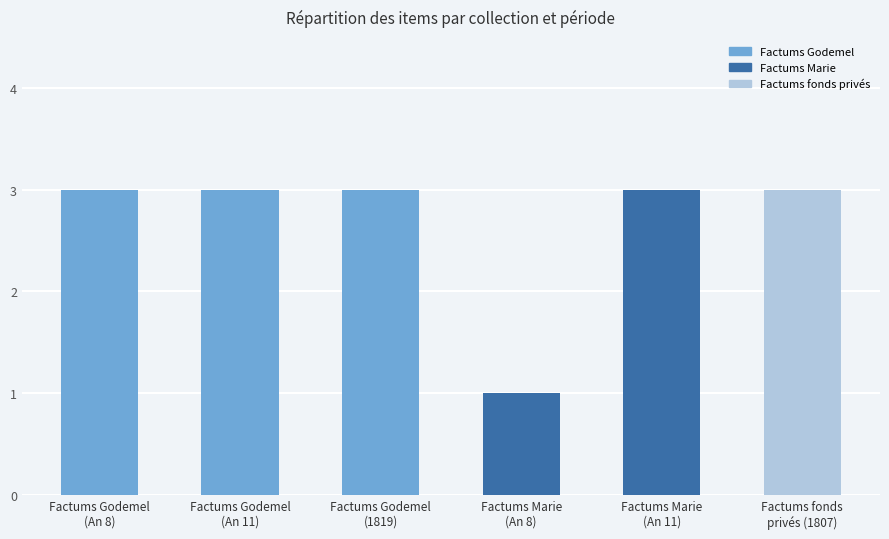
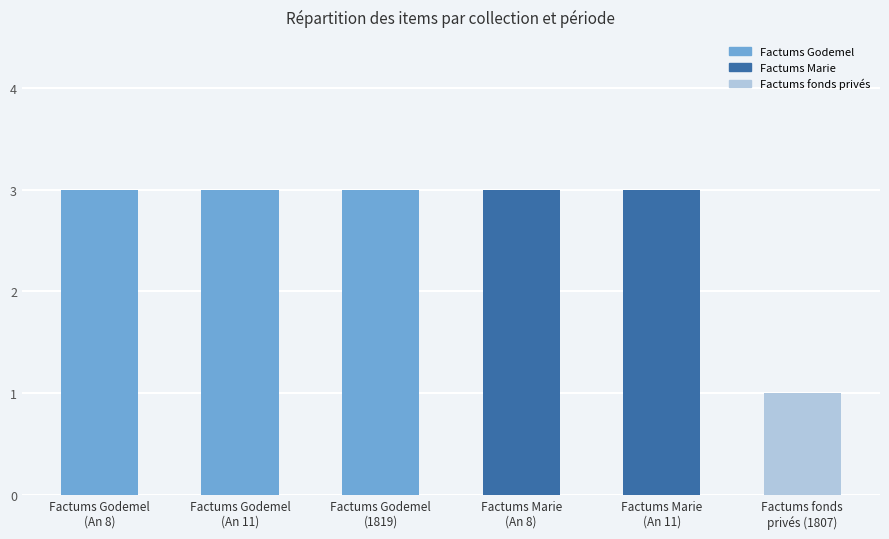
Factums Marie (An 8): 1 -> 3
Factums fonds privés (1807): 3 -> 1
